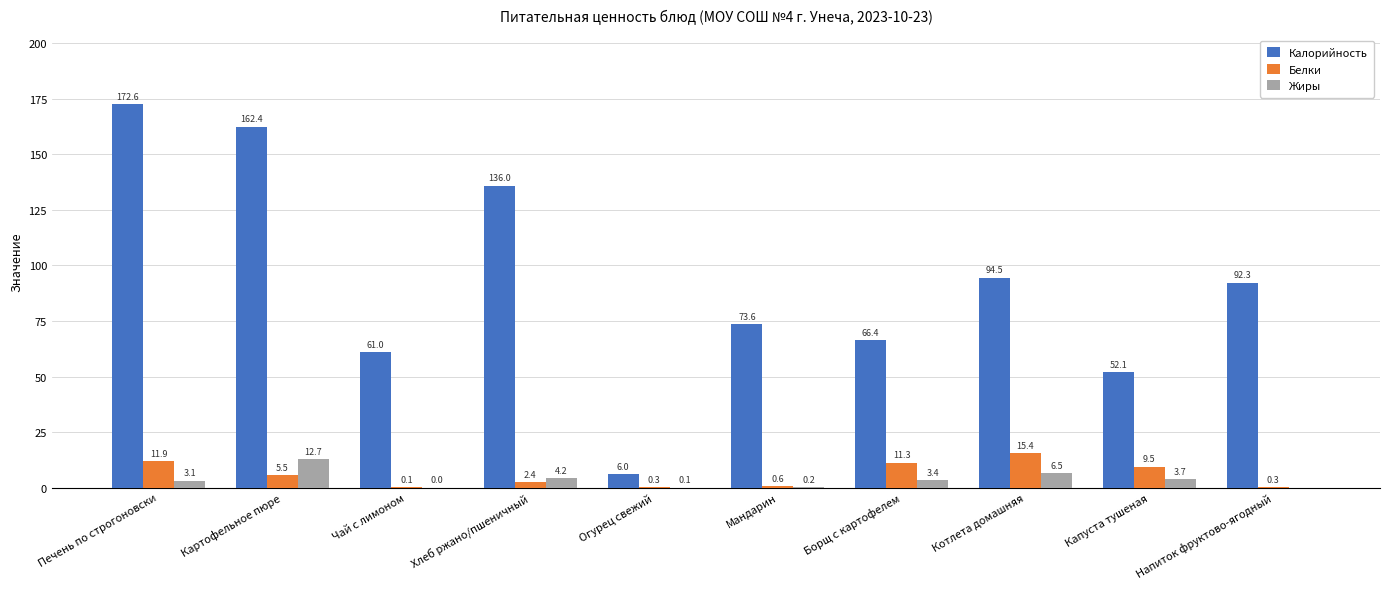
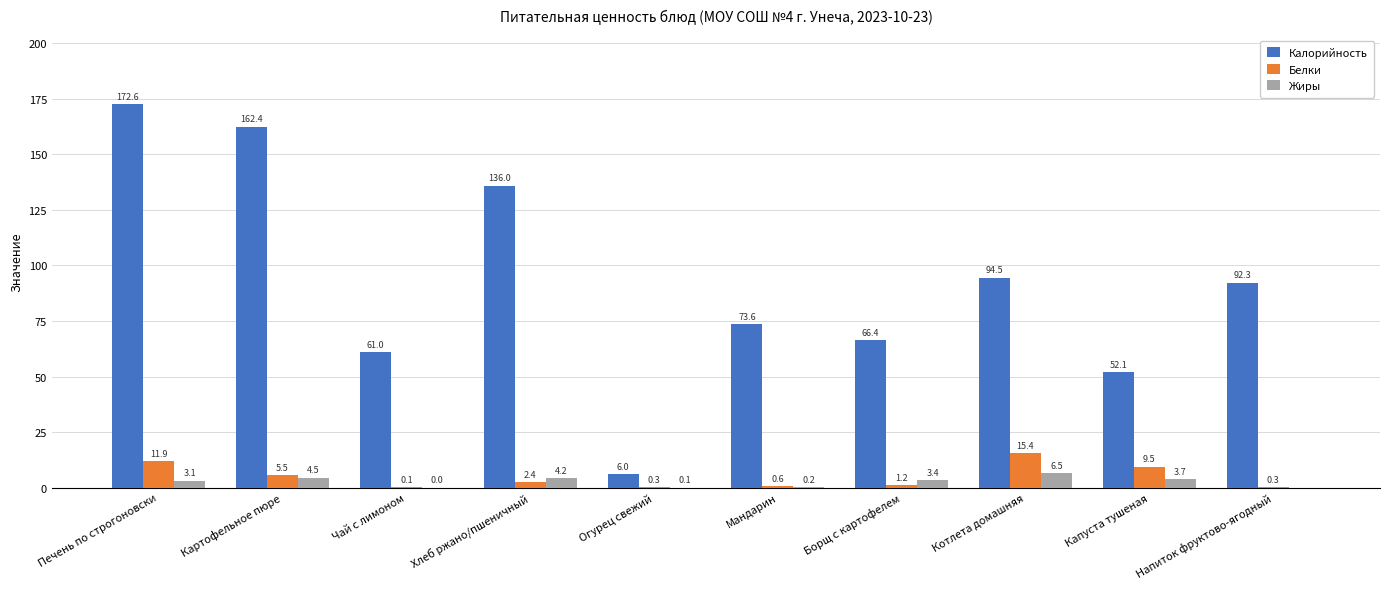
Жиры, Картофельное пюре: 12.7 -> 4.5
Белки, Борщ с картофелем: 11.3 -> 1.2
